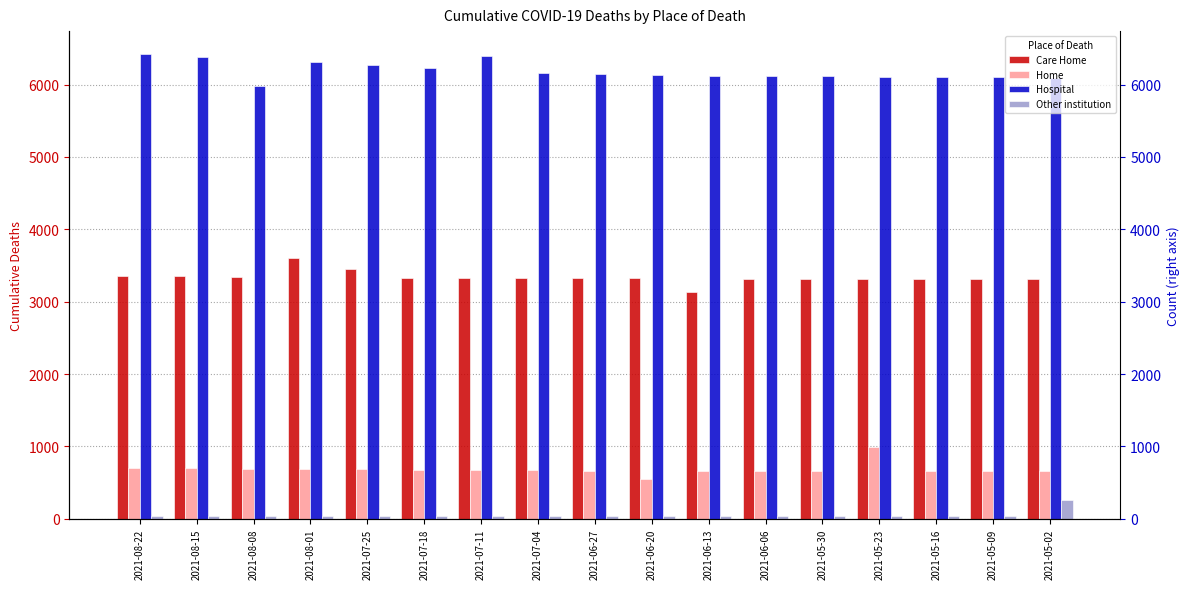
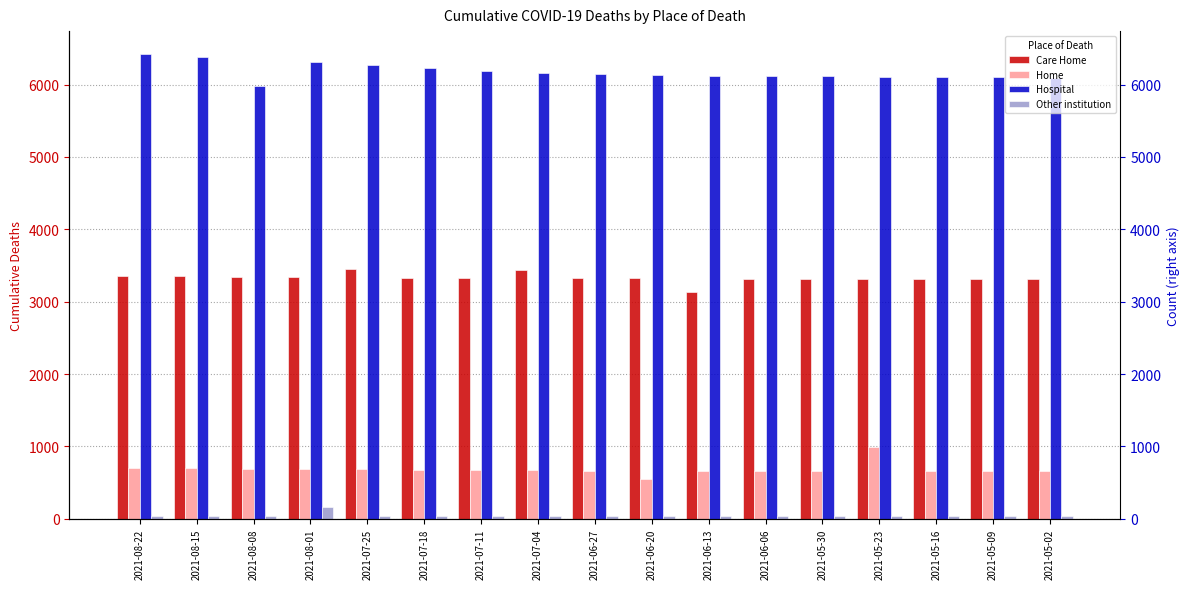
Care Home, 2021-08-01: 3600 -> 3300
Other institution, 2021-08-01: 0 -> 200
Hospital, 2021-07-11: 6400 -> 6200
Care Home, 2021-07-04: 3300 -> 3400
Other institution, 2021-05-02: 300 -> 0
